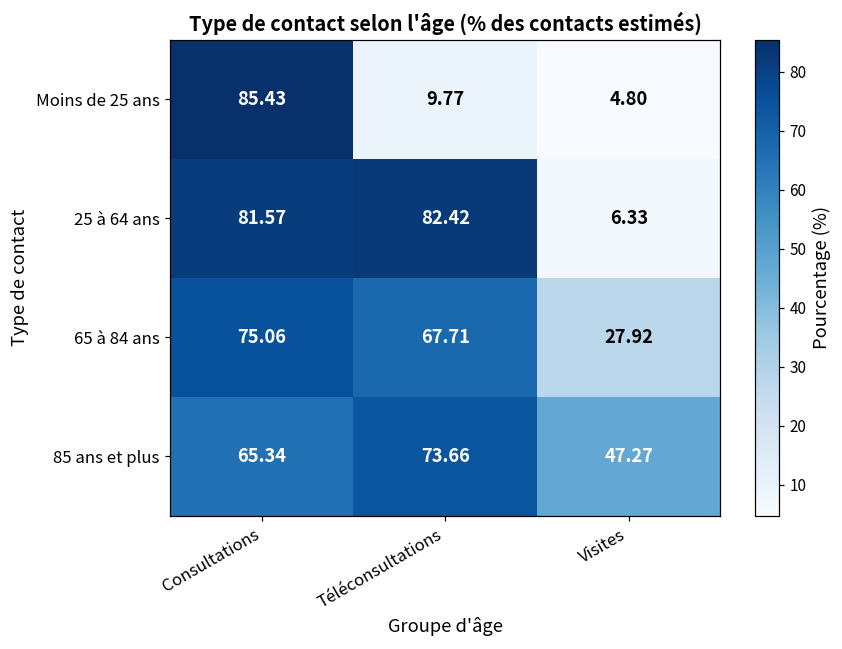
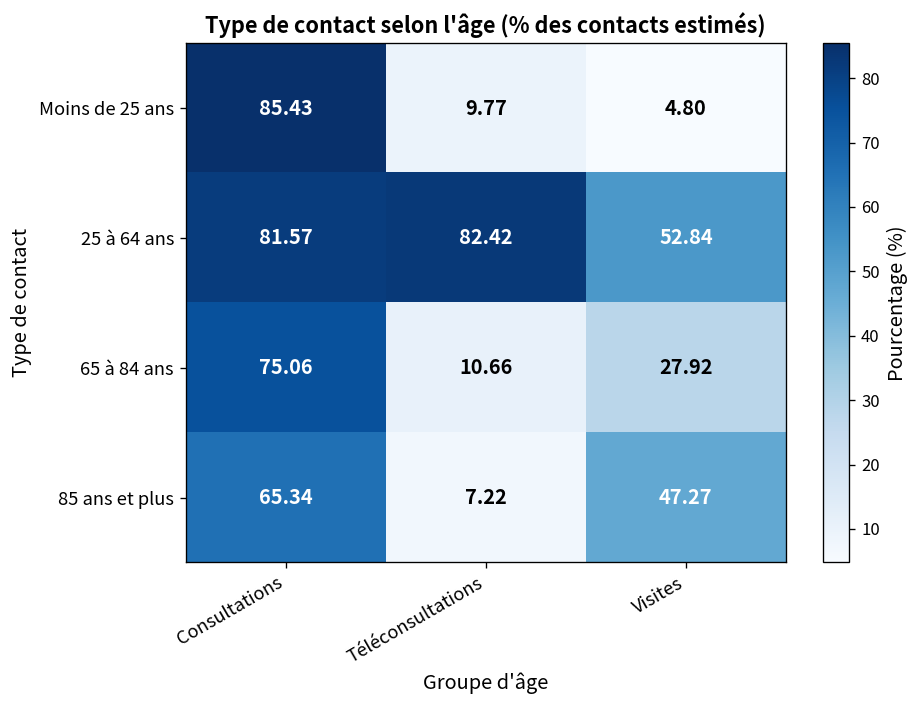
25 à 64 ans, Visites: 6.33 -> 52.84
65 à 84 ans, Téléconsultations: 67.71 -> 10.66
85 ans et plus, Téléconsultations: 73.66 -> 7.22
